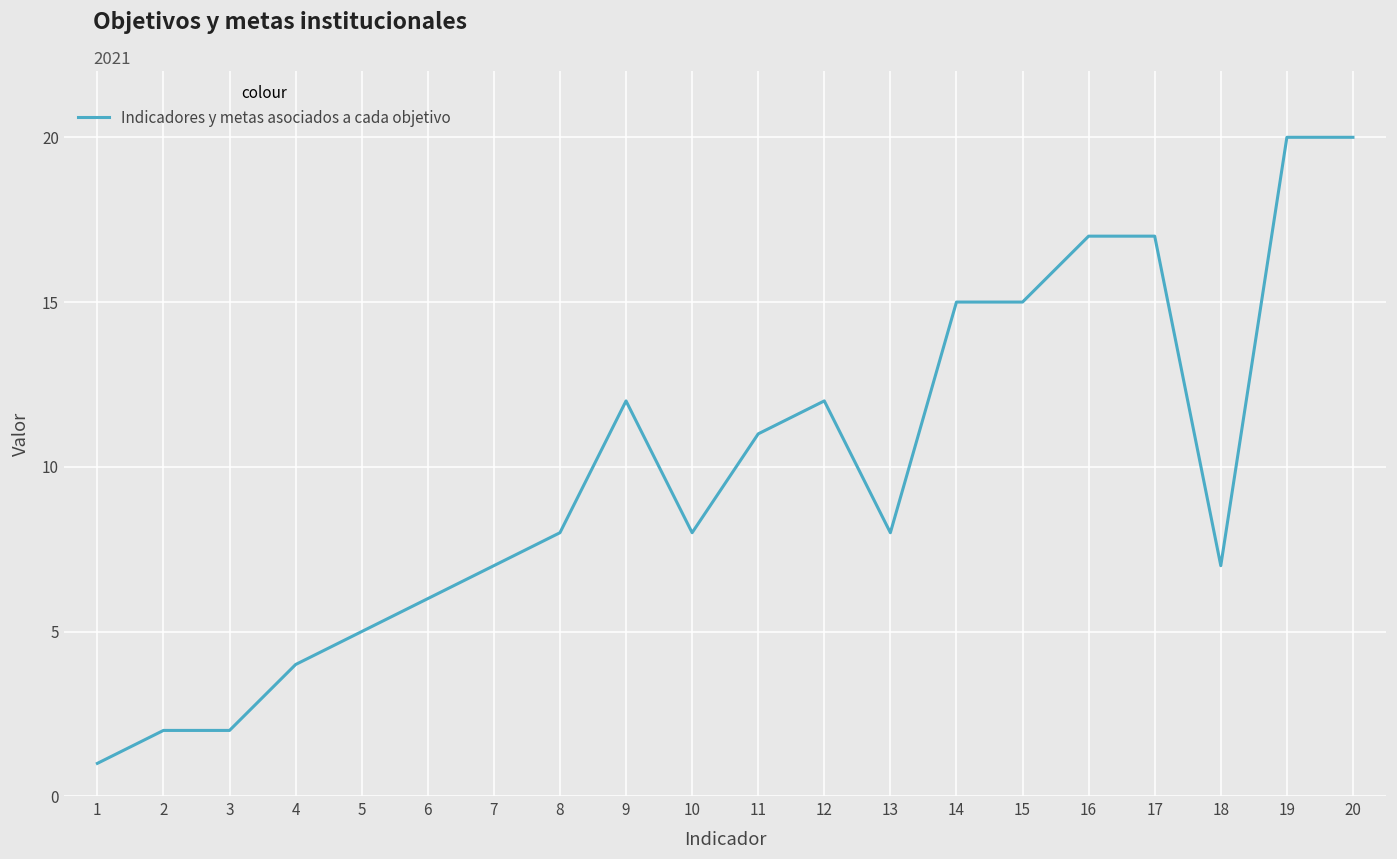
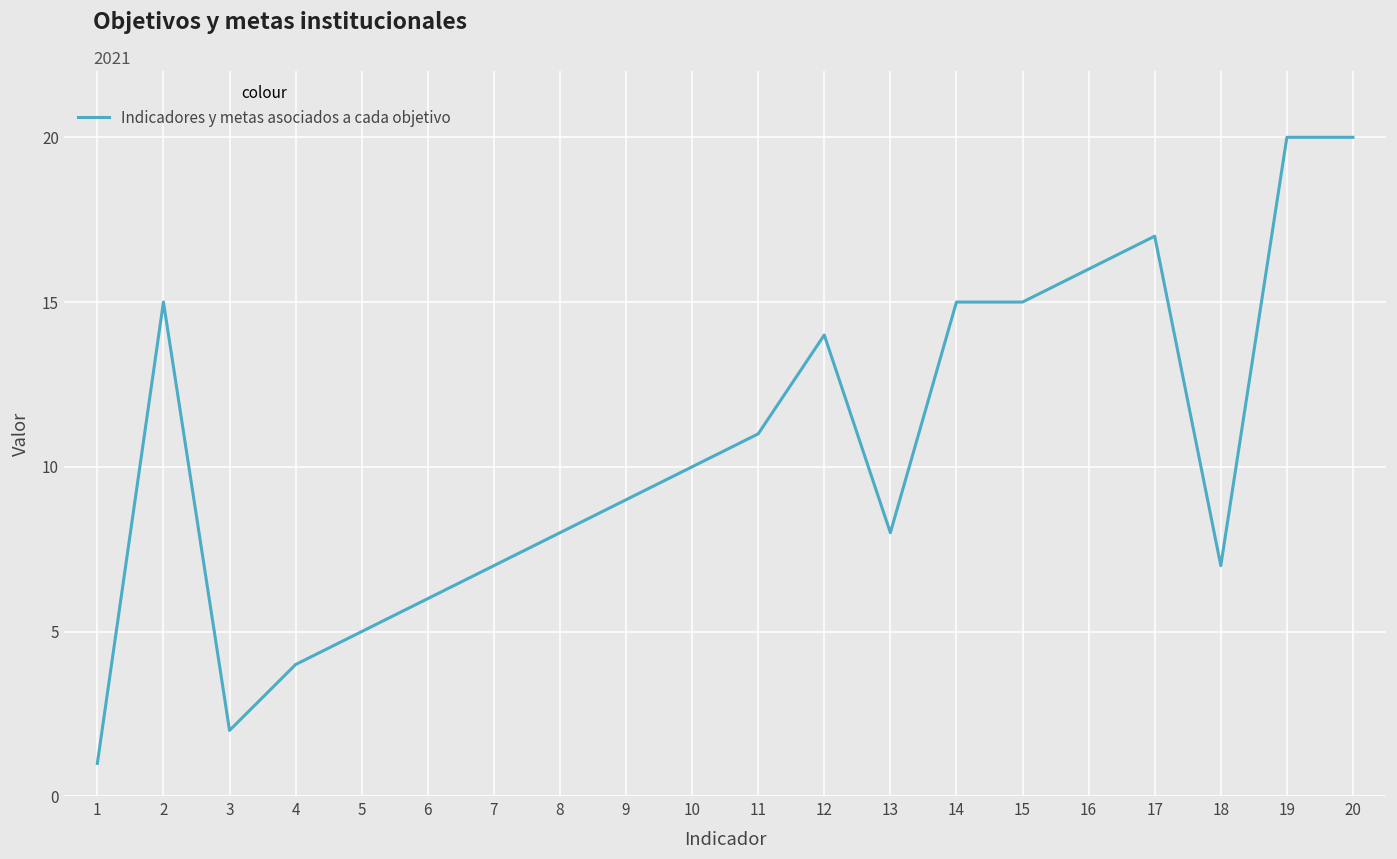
2: 2 -> 15
9: 12 -> 9
10: 8 -> 10
12: 12 -> 14
16: 17 -> 16
